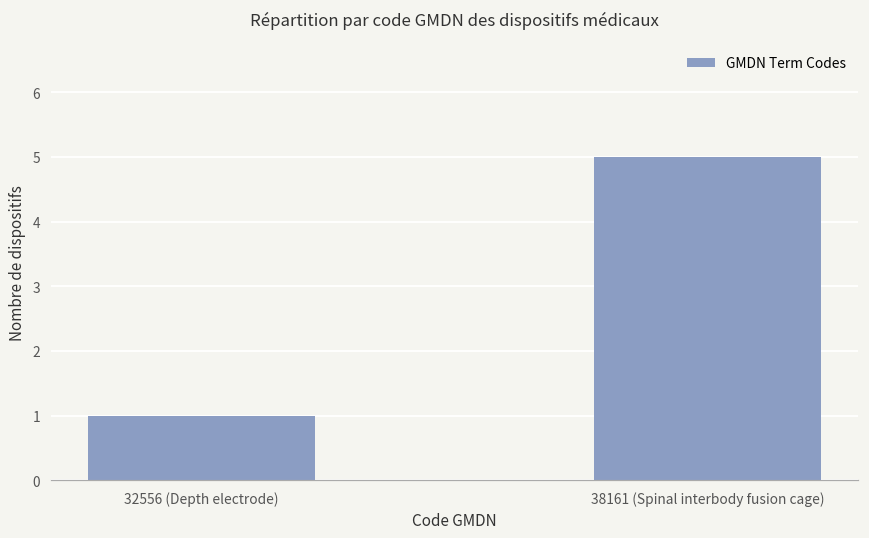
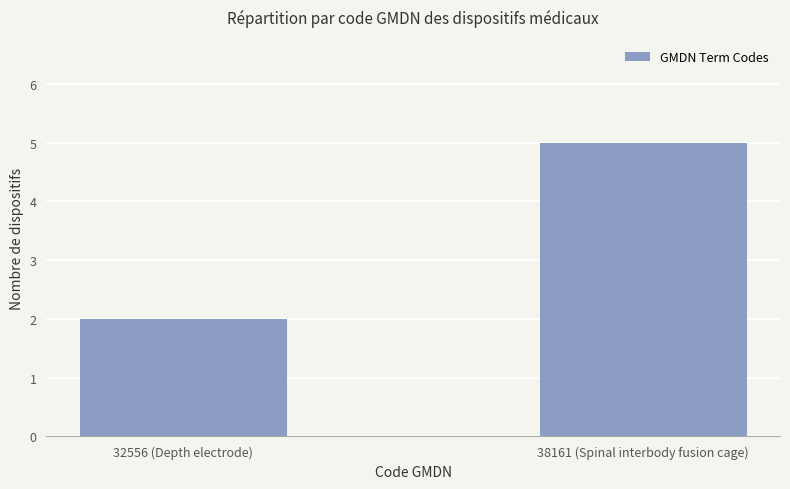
32556 (Depth electrode): 1 -> 2
